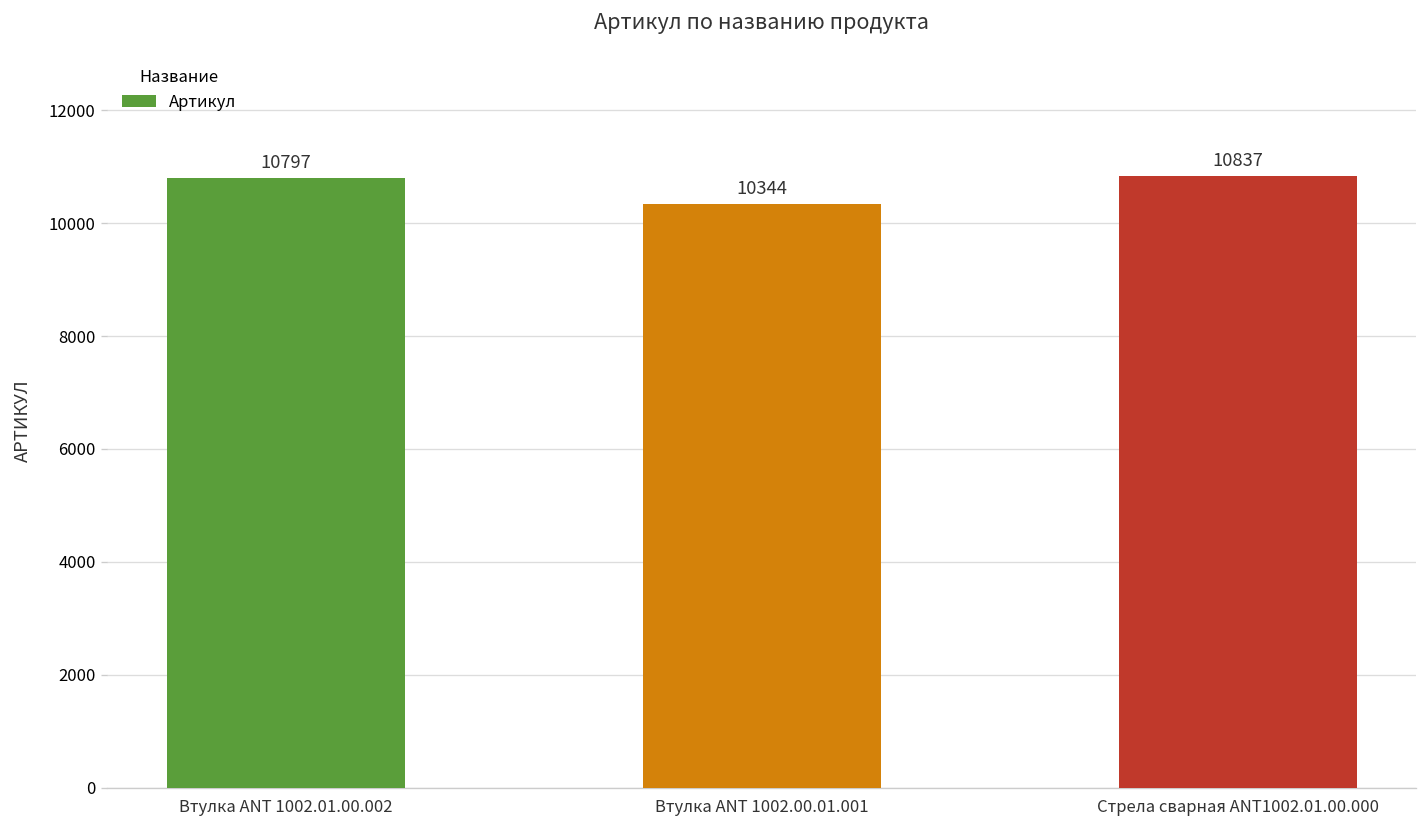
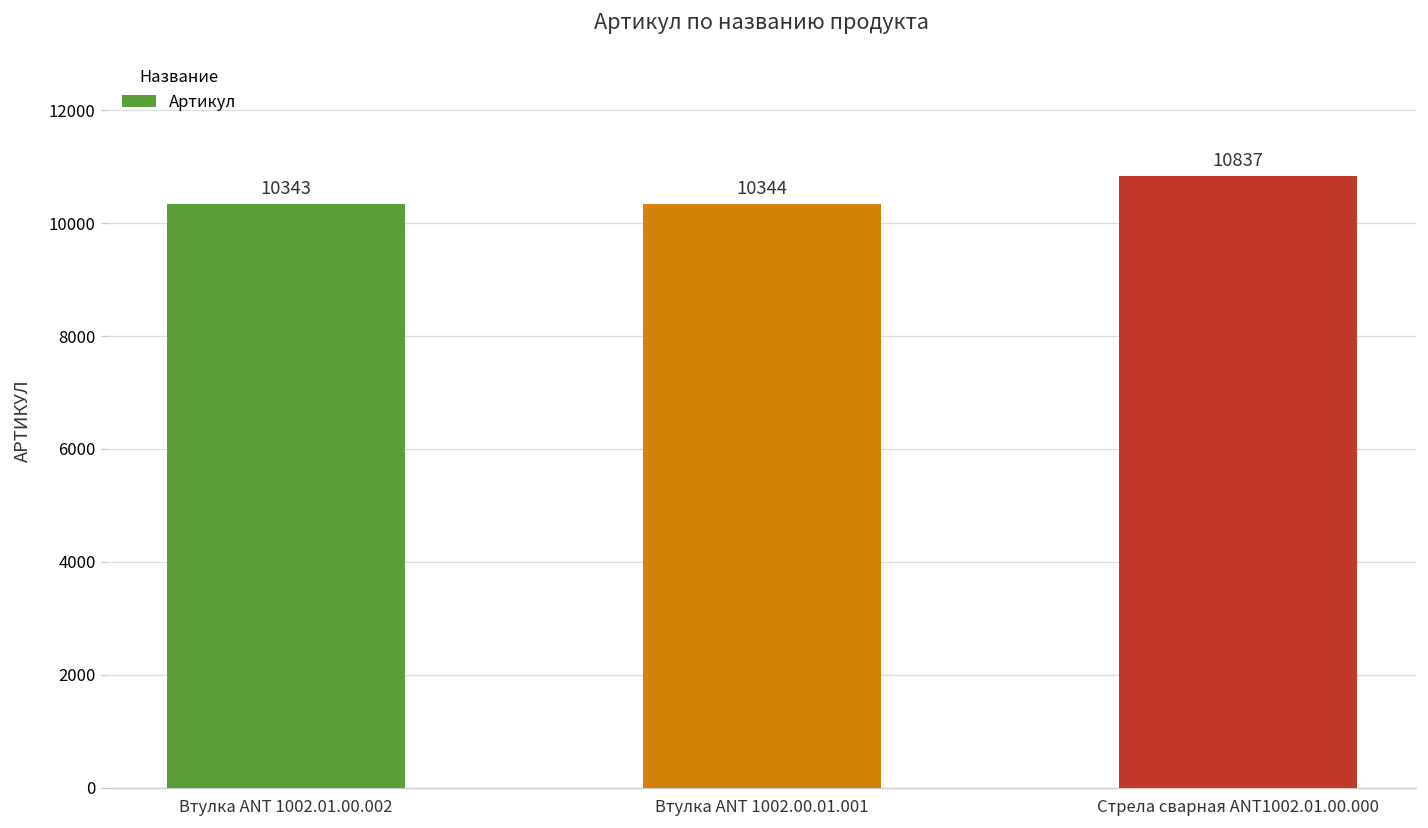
Втулка ANT 1002.01.00.002: 10797 -> 10343
